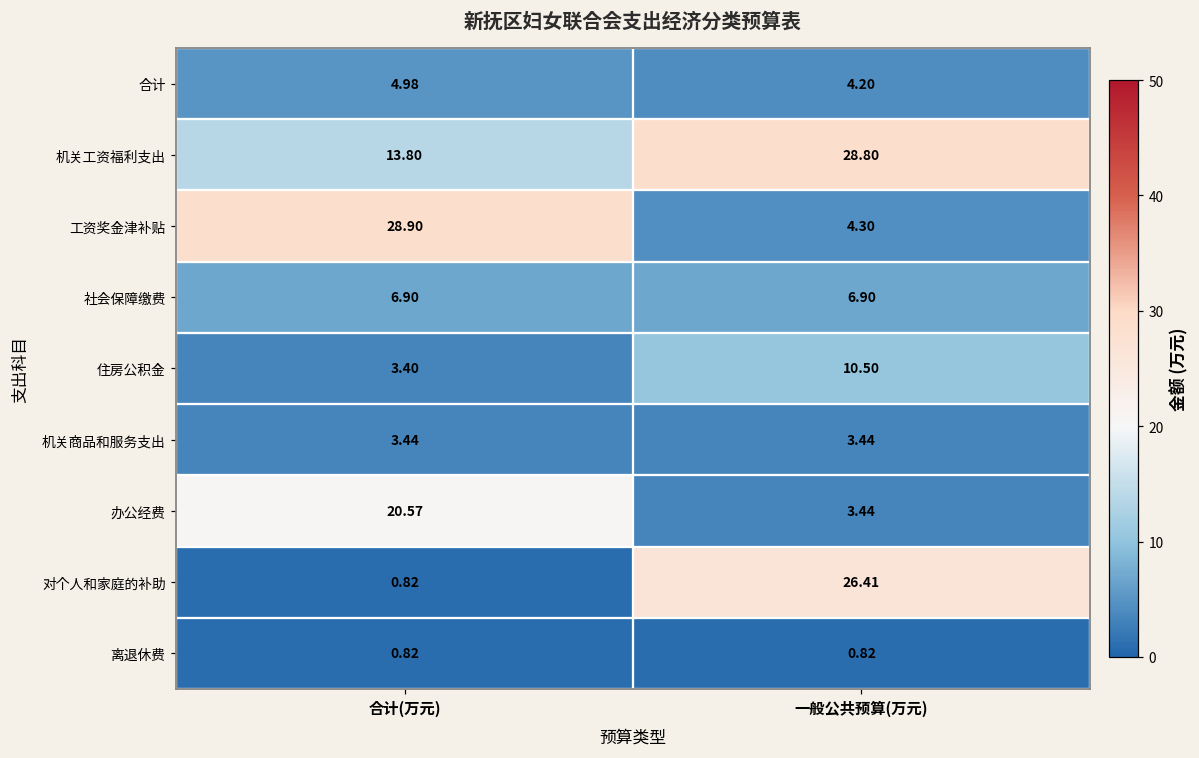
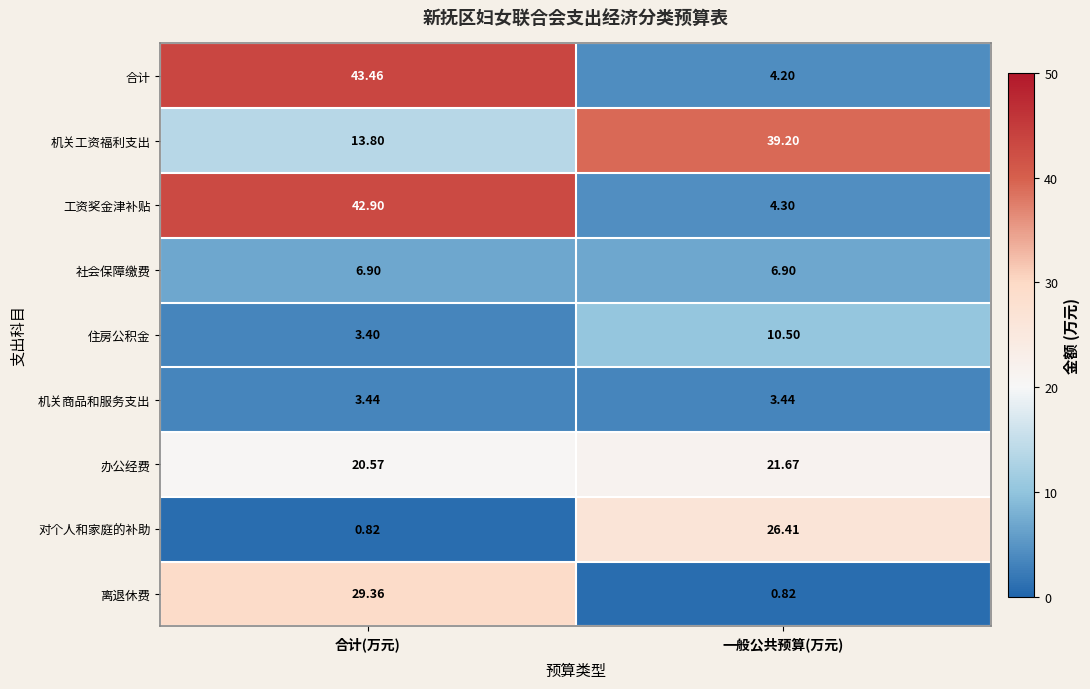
合计, 合计(万元): 4.98 -> 43.46
机关工资福利支出, 一般公共预算(万元): 28.80 -> 39.20
工资奖金津补贴, 合计(万元): 28.90 -> 42.90
办公经费, 一般公共预算(万元): 3.44 -> 21.67
离退休费, 合计(万元): 0.82 -> 29.36
